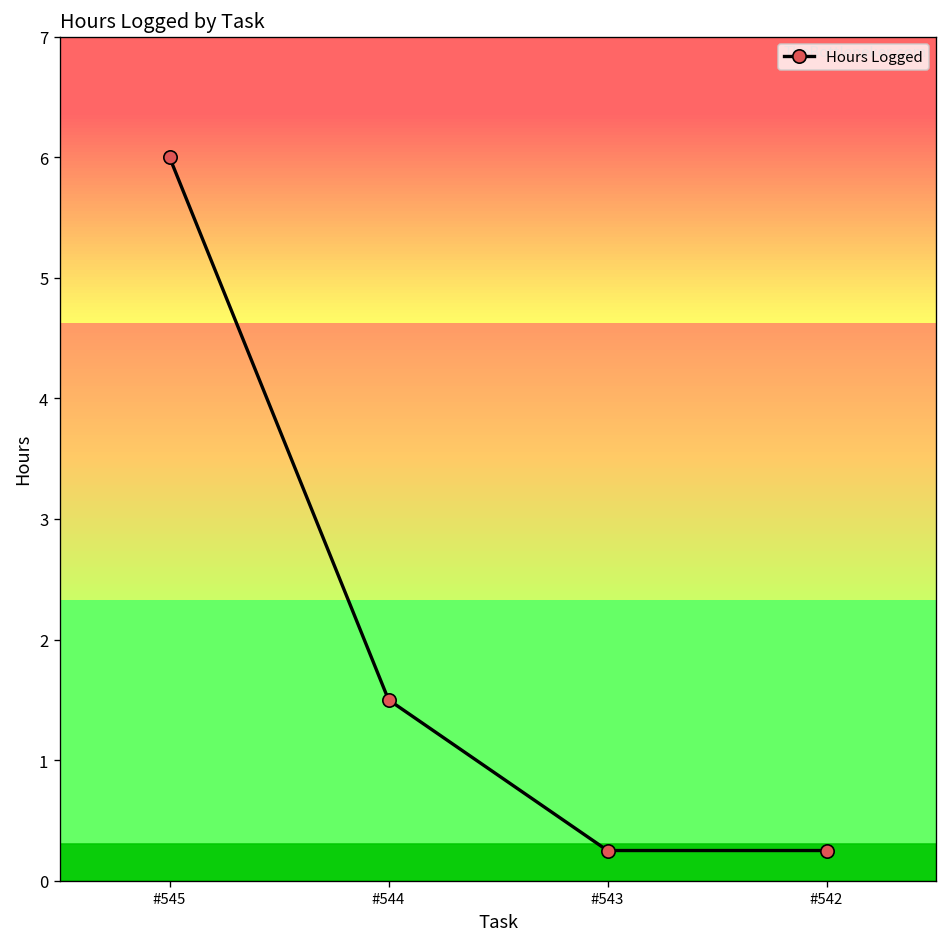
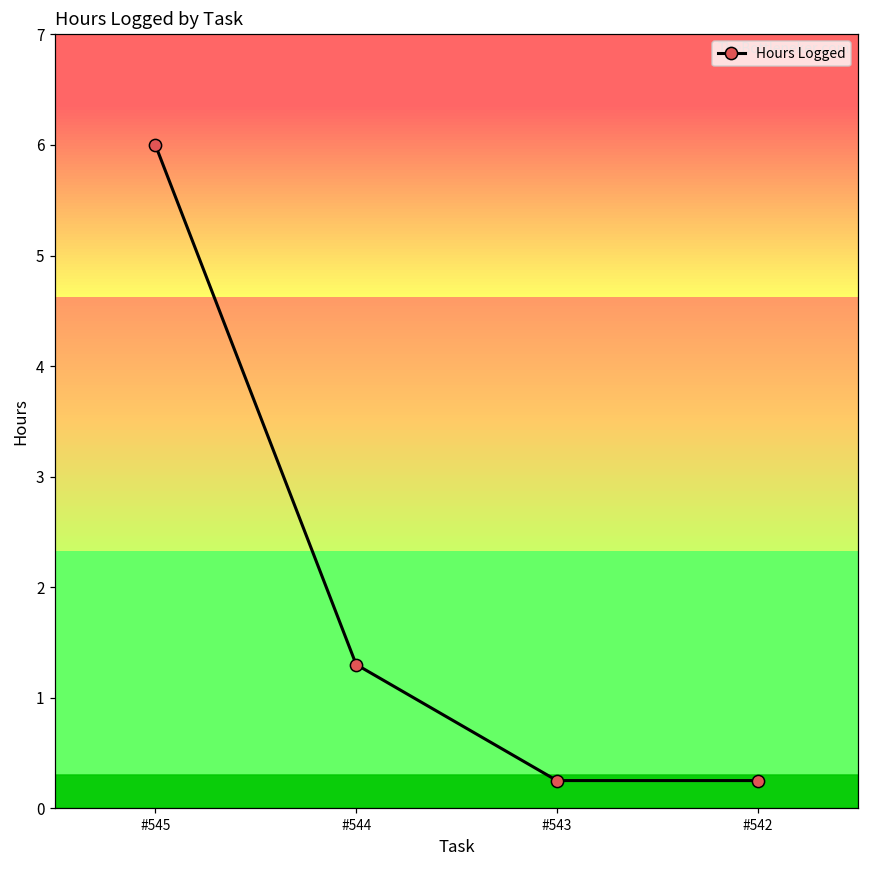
#544: 1.5 -> 1.3
